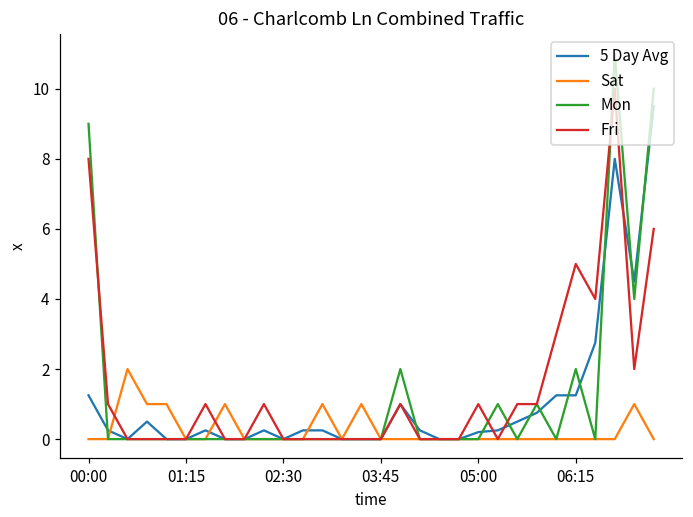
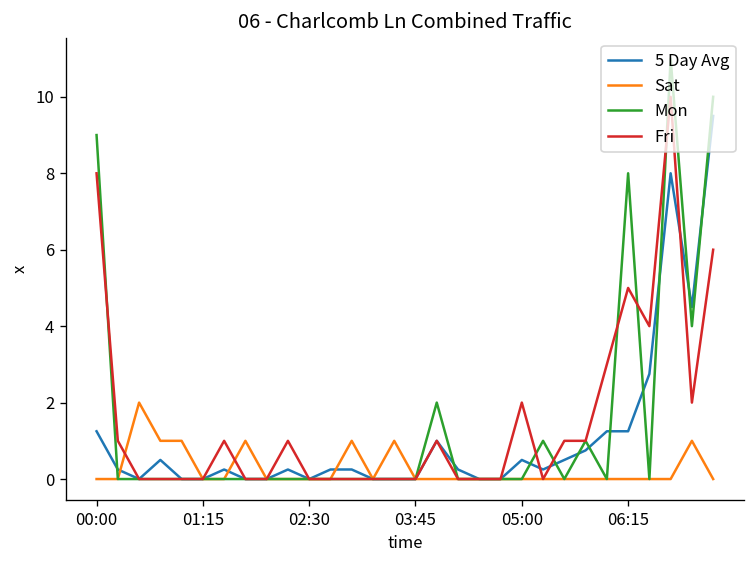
5 Day Avg, 05:00: 0.2 -> 0.5
Fri, 05:00: 1 -> 2
Mon, 06:15: 2 -> 8
